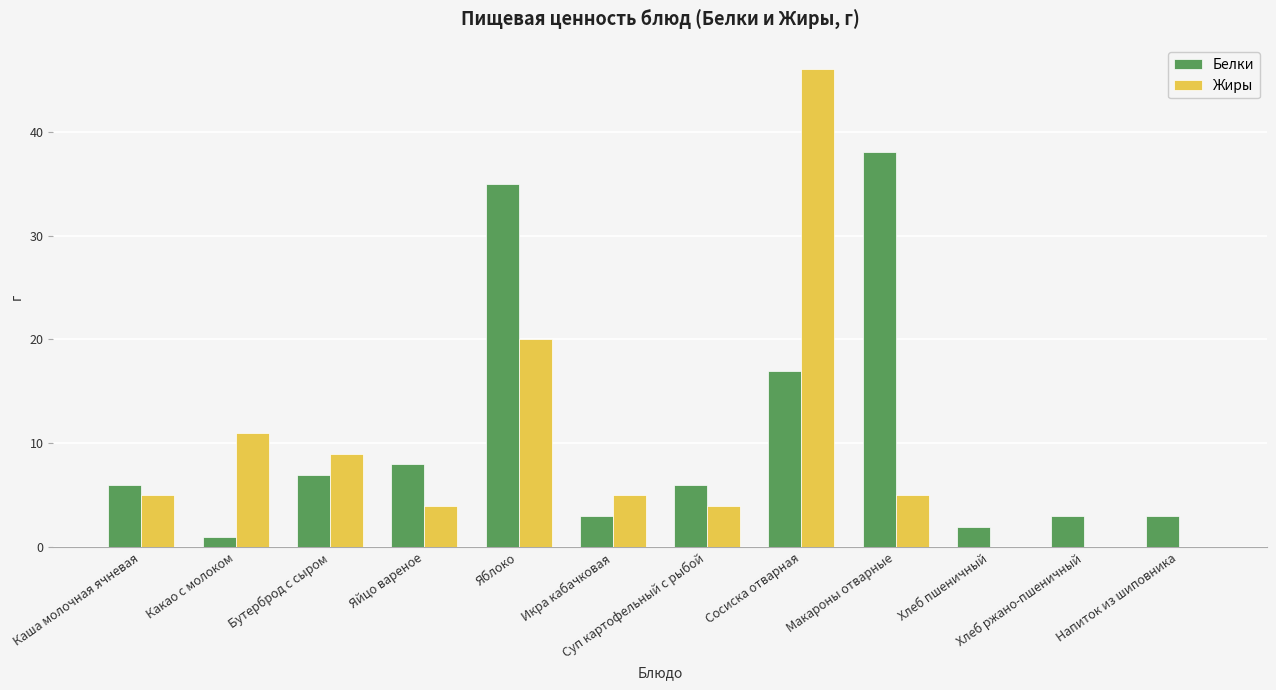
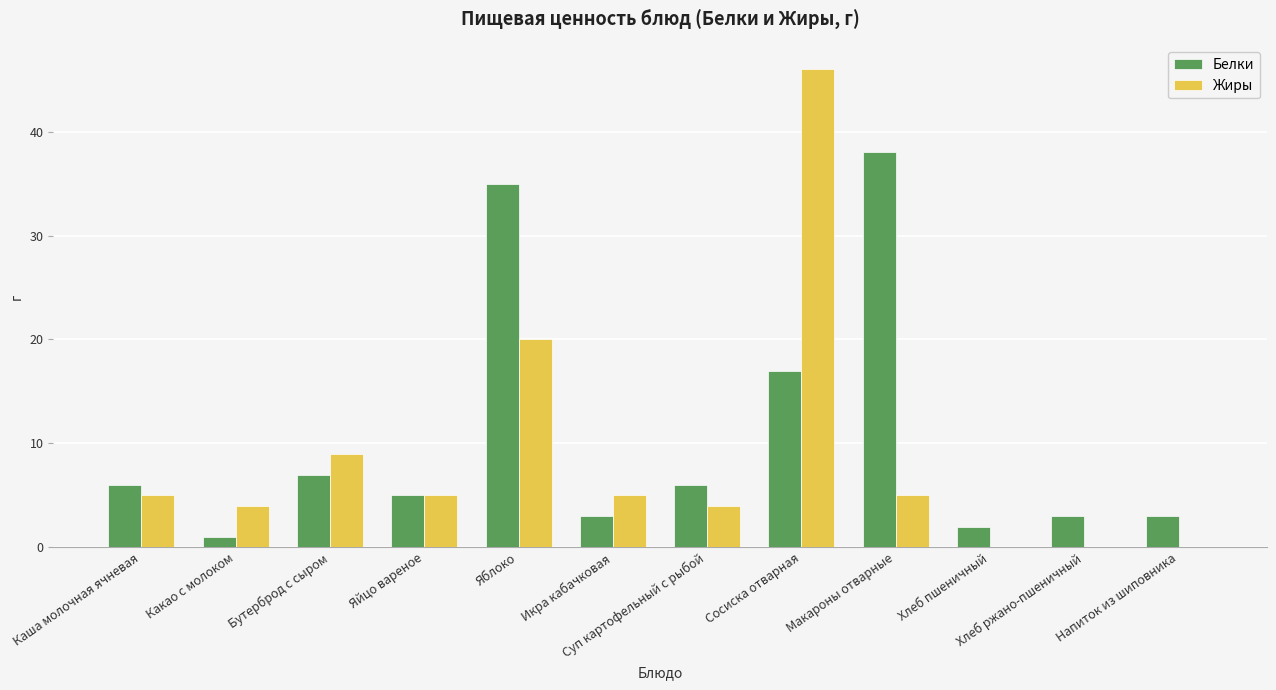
Жиры, Какао с молоком: 11 -> 4
Белки, Яйцо вареное: 8 -> 5
Жиры, Яйцо вареное: 4 -> 5
